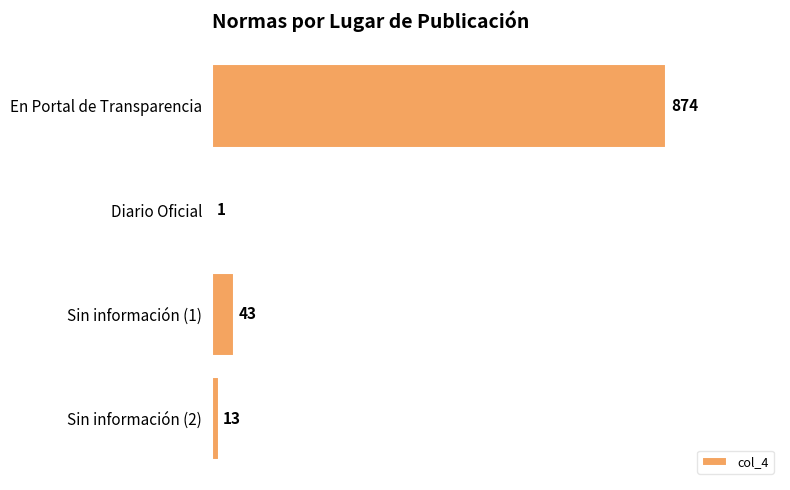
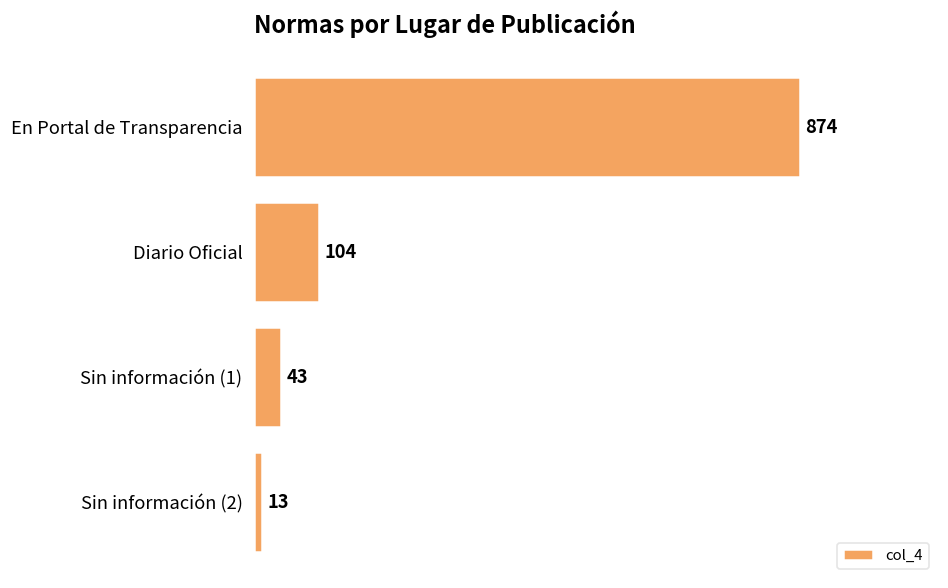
Diario Oficial: 1 -> 104
